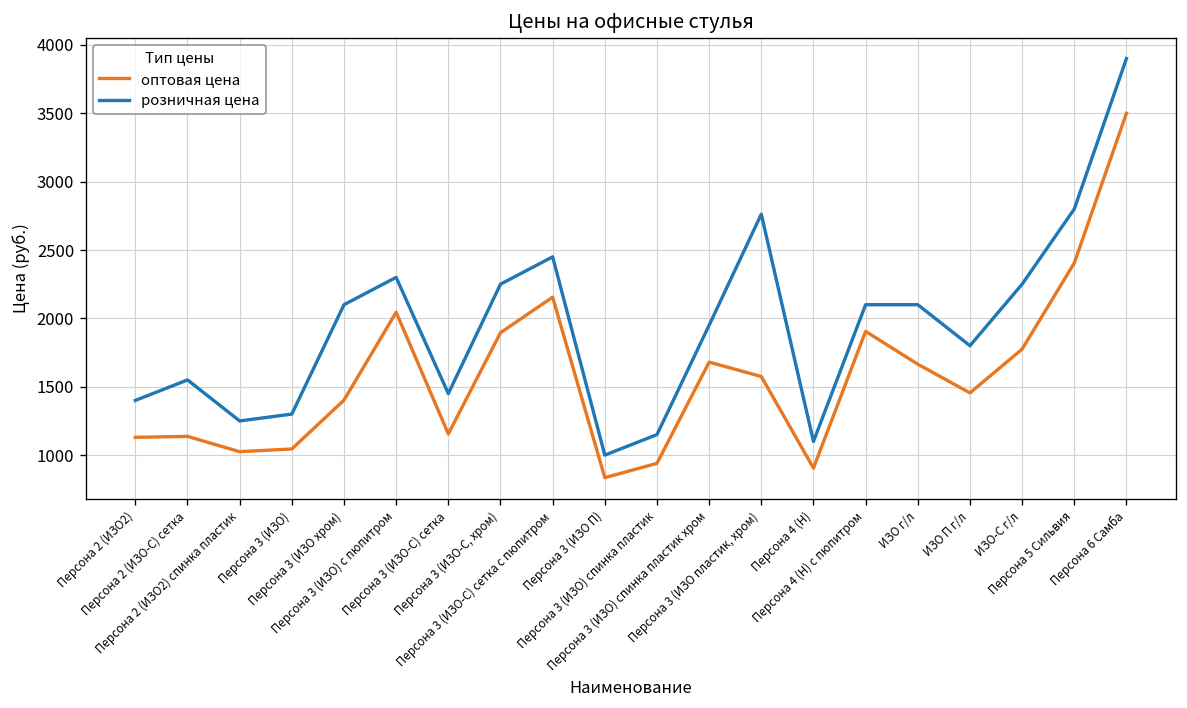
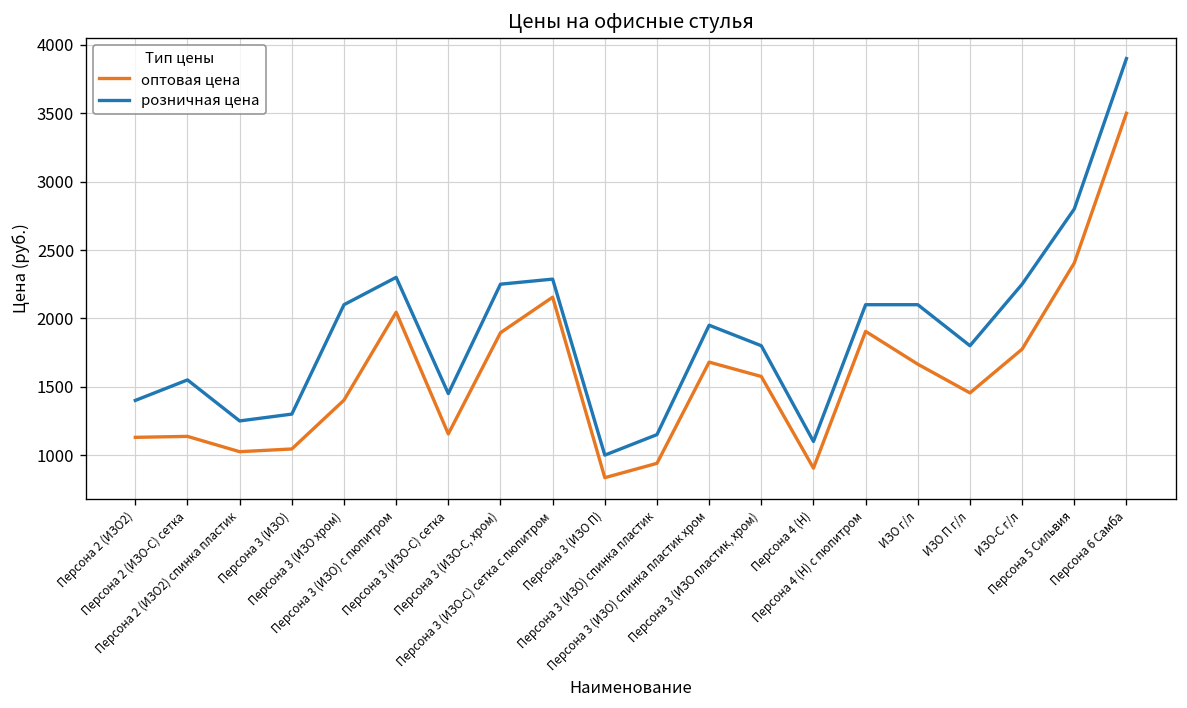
розничная цена, Персона 3 (ИЗО-С) сетка с пюпитром: 2450 -> 2290
розничная цена, Персона 3 (ИЗО пластик, хром): 2760 -> 1800
